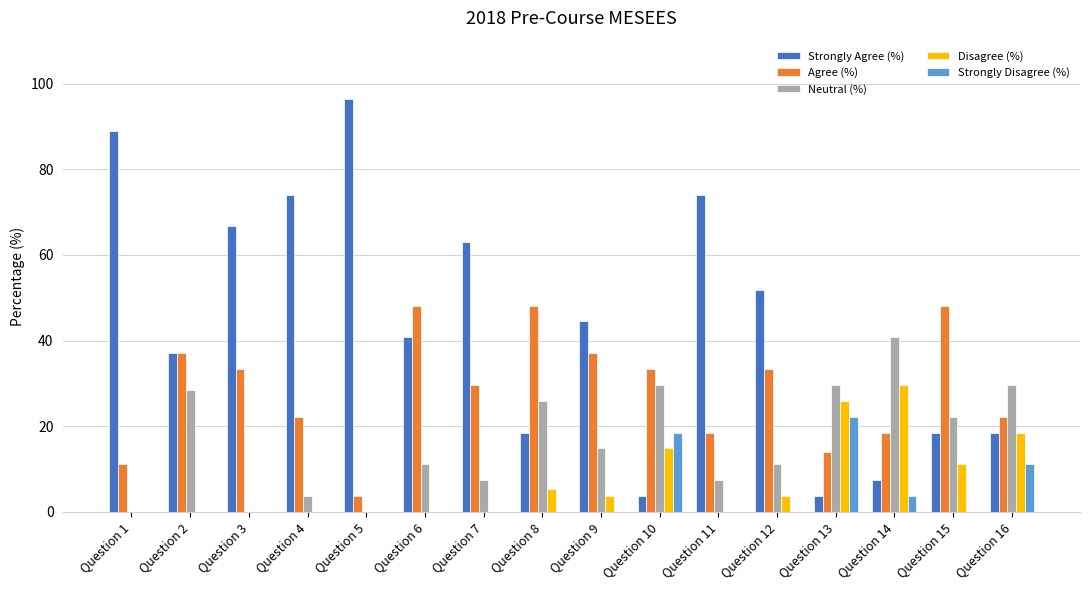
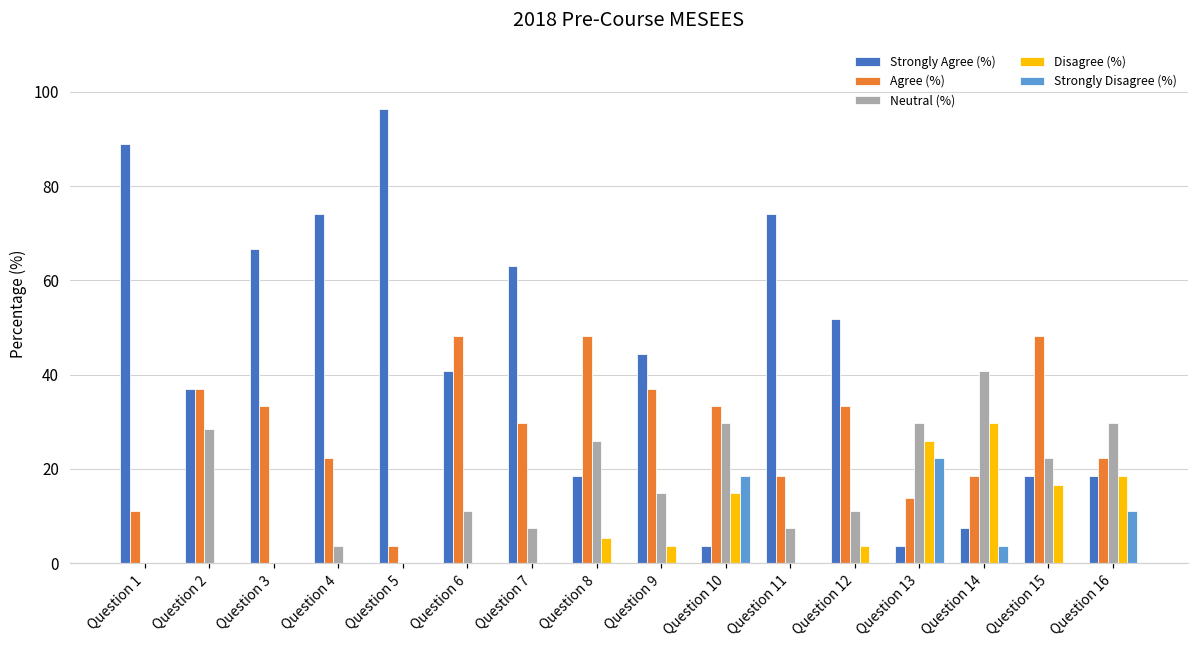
Disagree (%), Question 15: 11 -> 17
